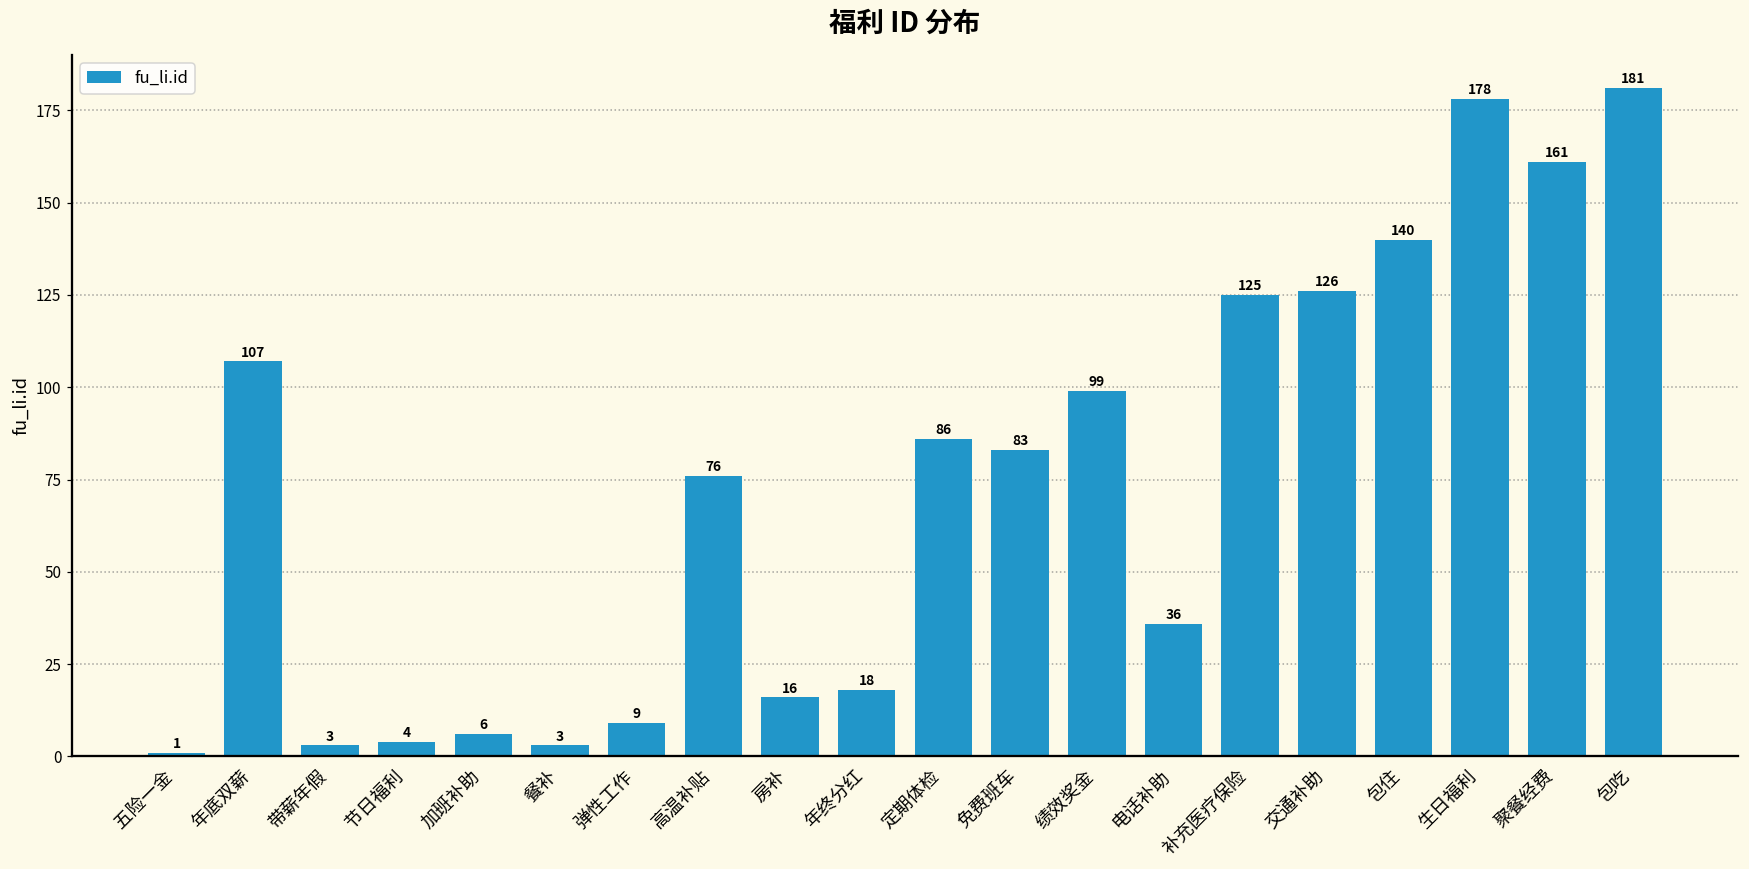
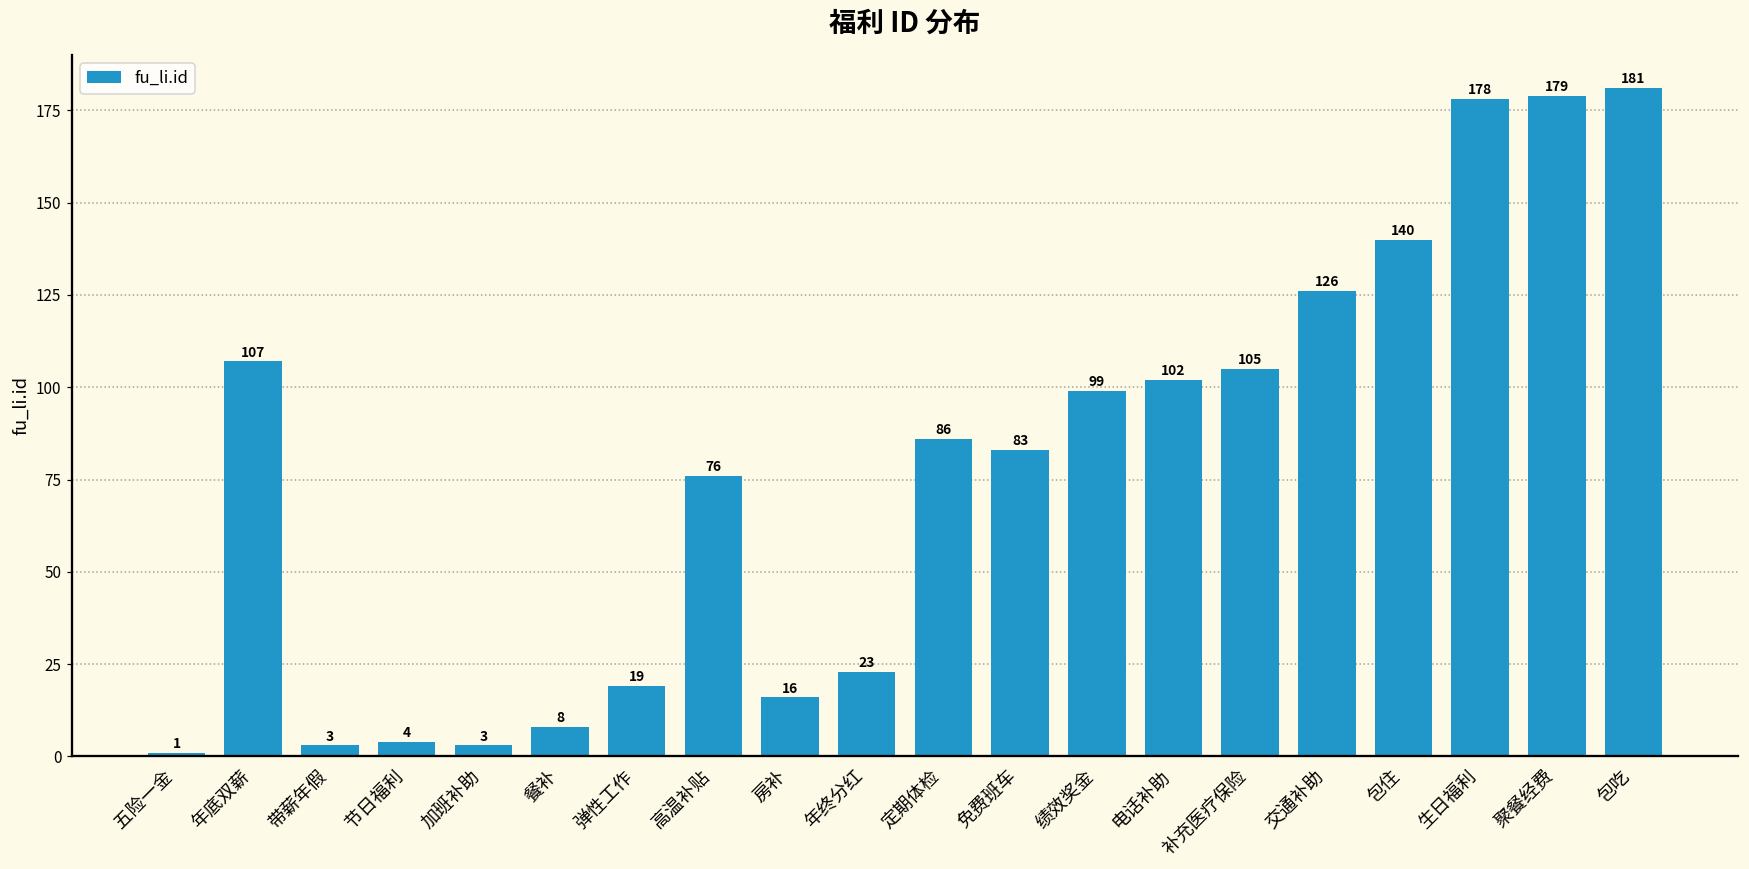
加班补助: 6 -> 3
餐补: 3 -> 8
弹性工作: 9 -> 19
年终分红: 18 -> 23
电话补助: 36 -> 102
补充医疗保险: 125 -> 105
聚餐经费: 161 -> 179
